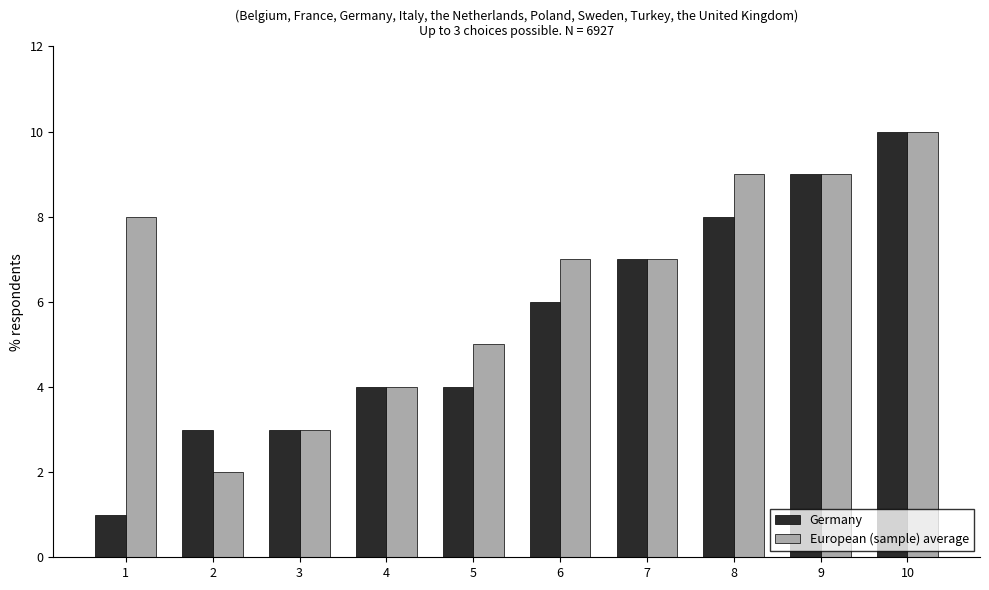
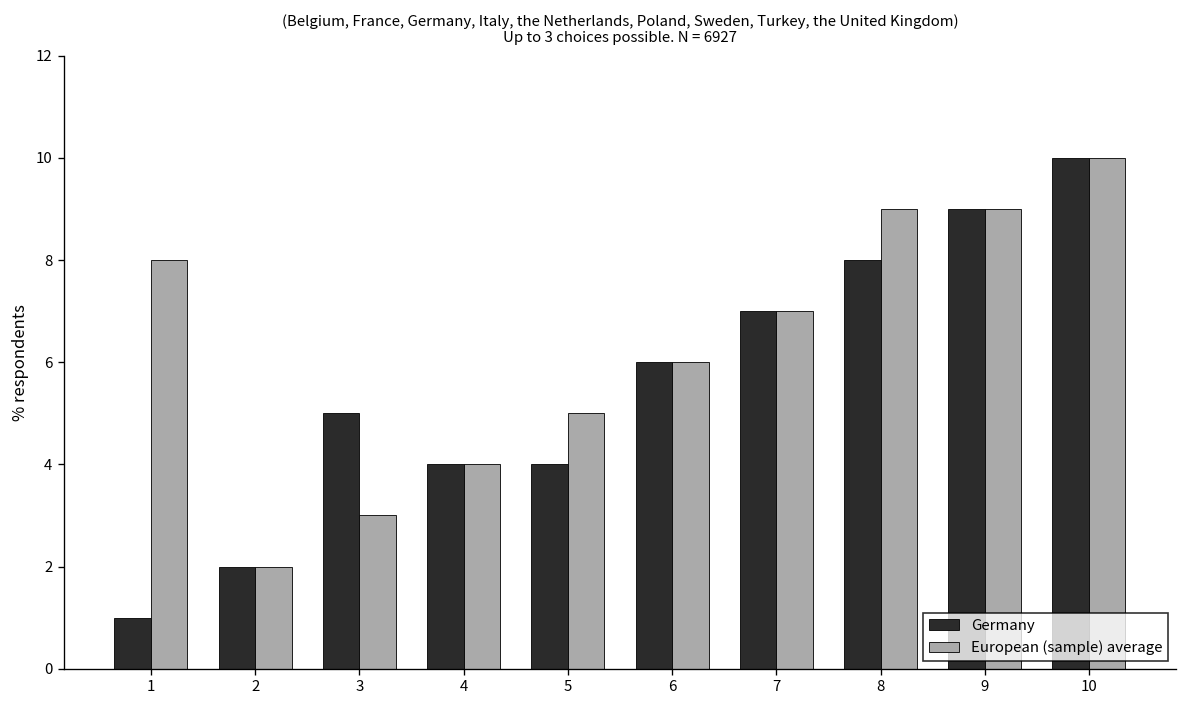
Germany, 2: 3 -> 2
Germany, 3: 3 -> 5
European (sample) average, 6: 7 -> 6
